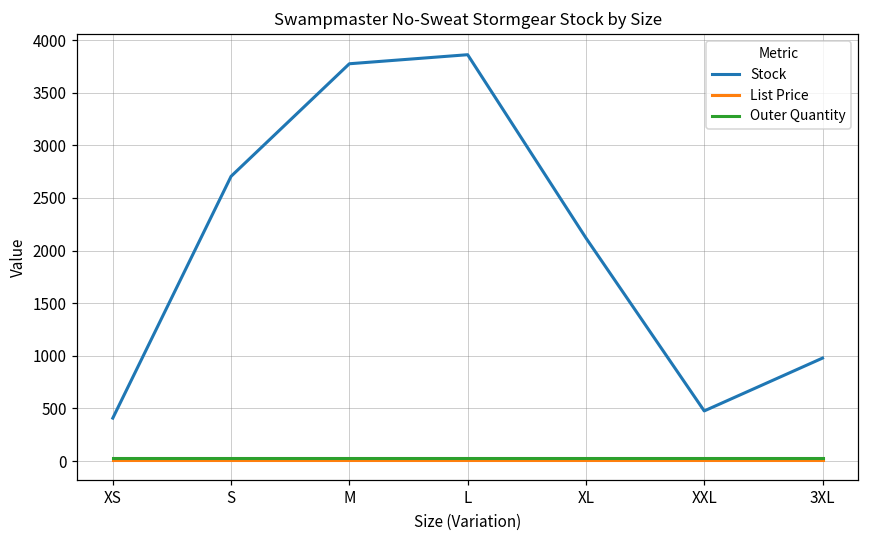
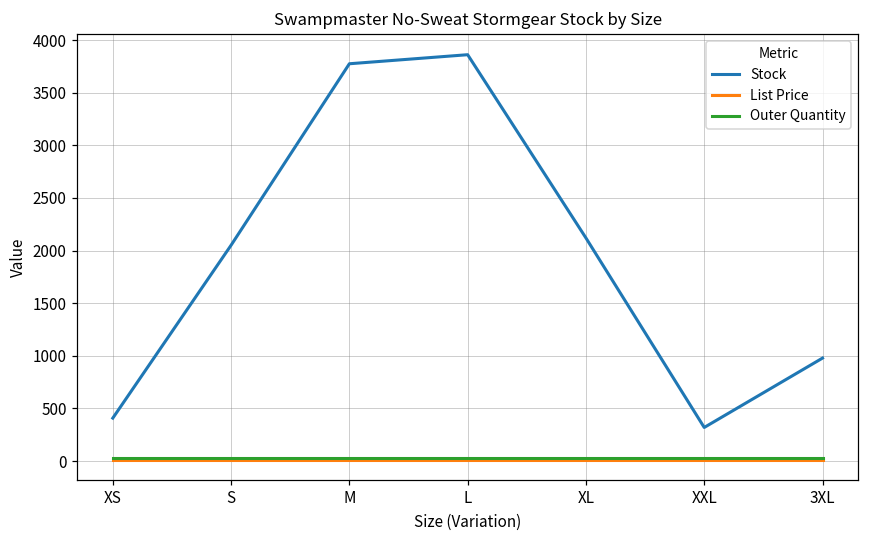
Stock, S: 2700 -> 2100
Stock, XXL: 500 -> 300
